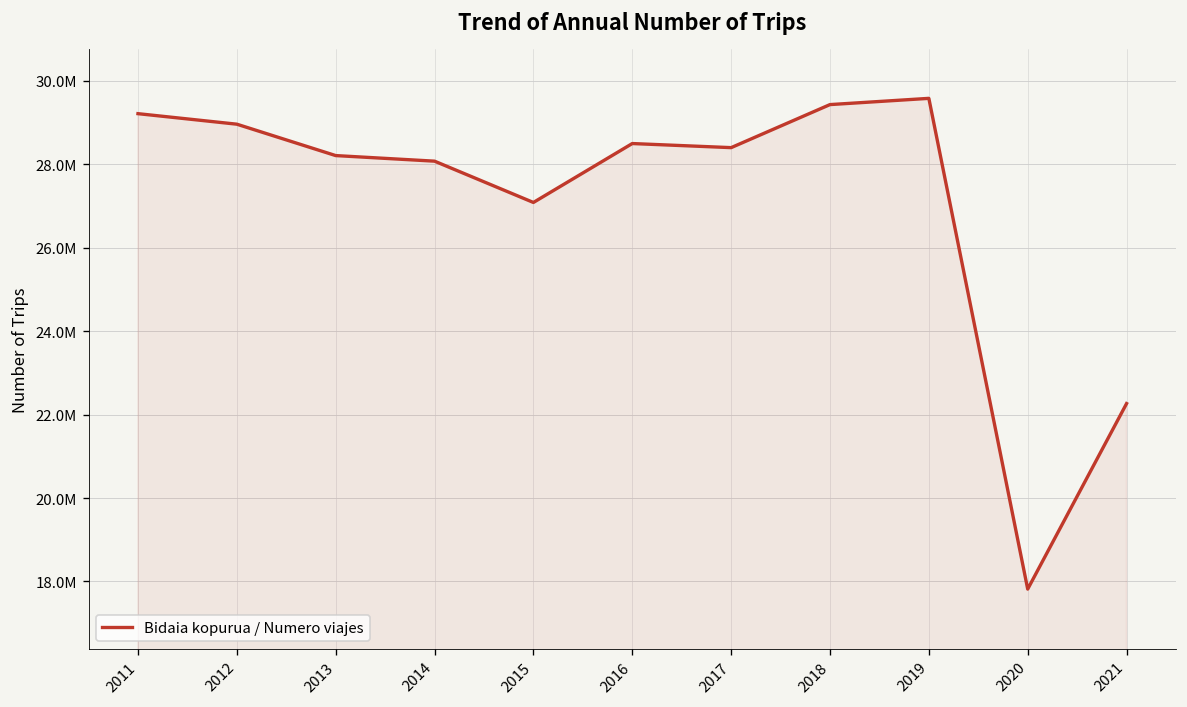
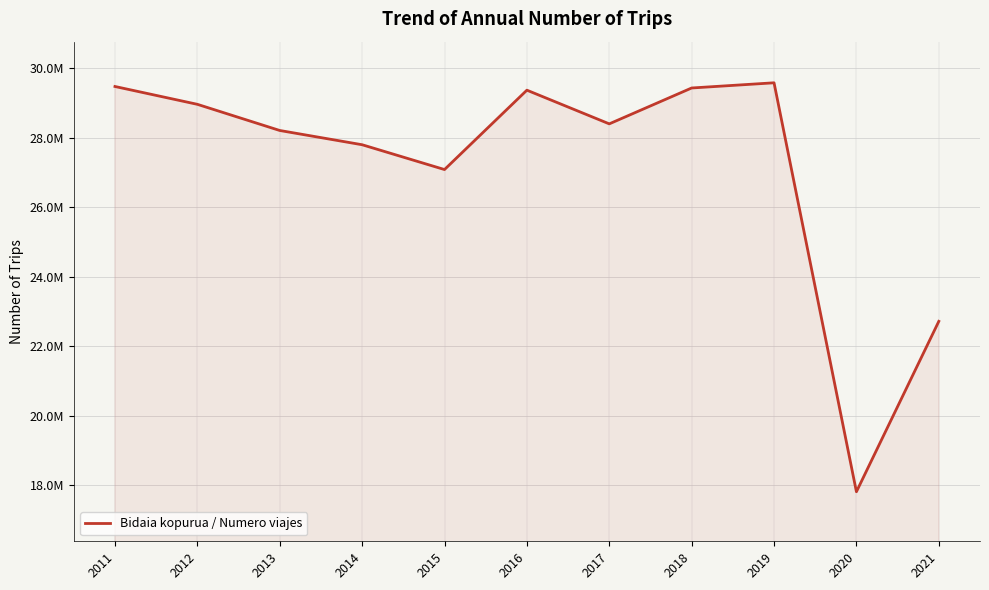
2011: 29200000 -> 29500000
2014: 28100000 -> 27800000
2016: 28500000 -> 29400000
2021: 22300000 -> 22700000
